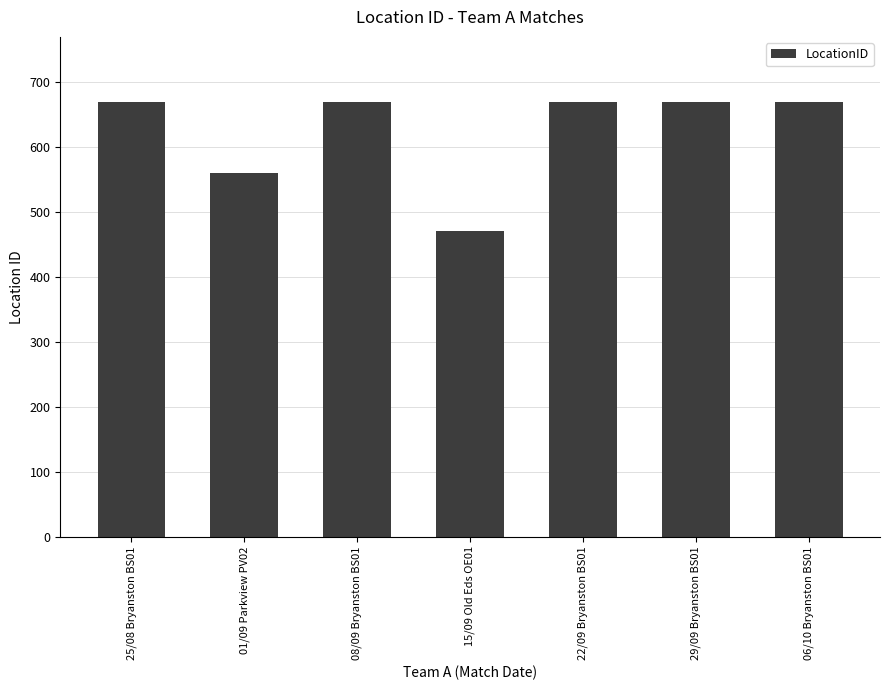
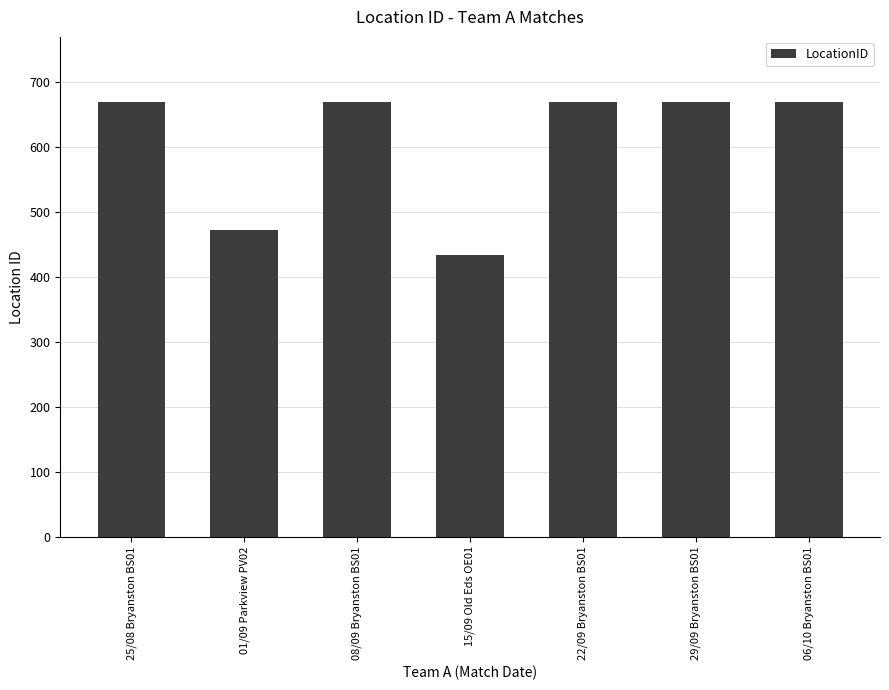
01/09 Parkview PV02: 560 -> 470
15/09 Old Eds OE01: 470 -> 430
